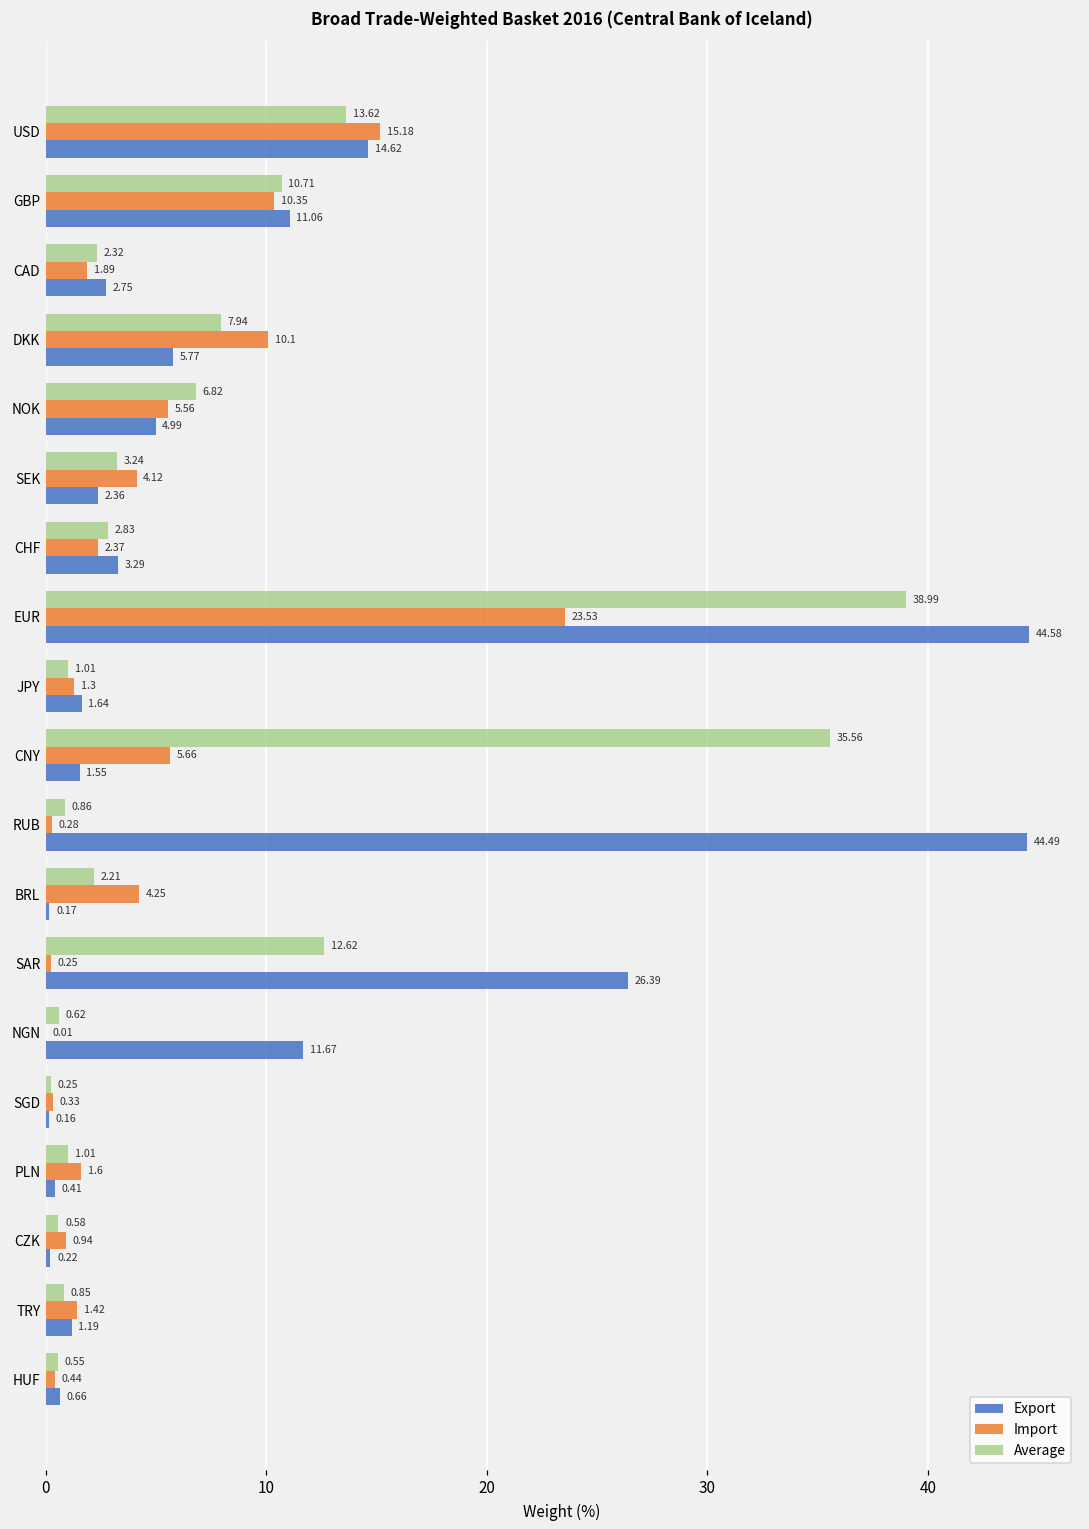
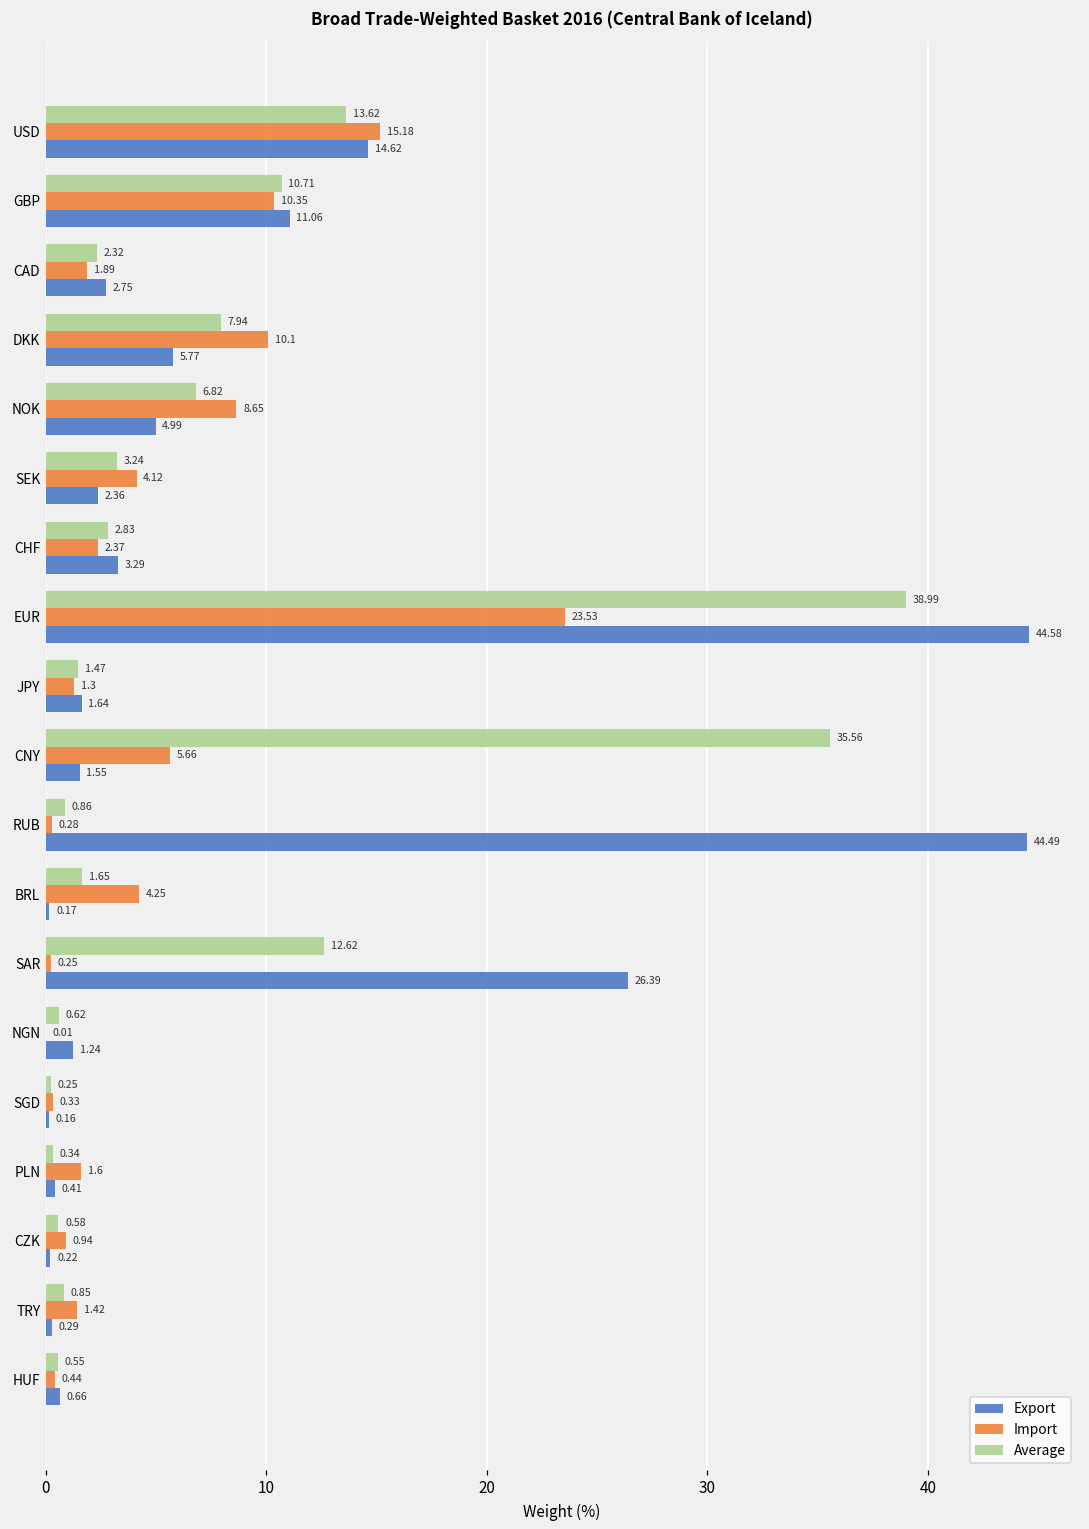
Import, NOK: 5.56 -> 8.65
Average, JPY: 1.01 -> 1.47
Average, BRL: 2.21 -> 1.65
Export, NGN: 11.67 -> 1.24
Average, PLN: 1.01 -> 0.34
Export, TRY: 1.19 -> 0.29
